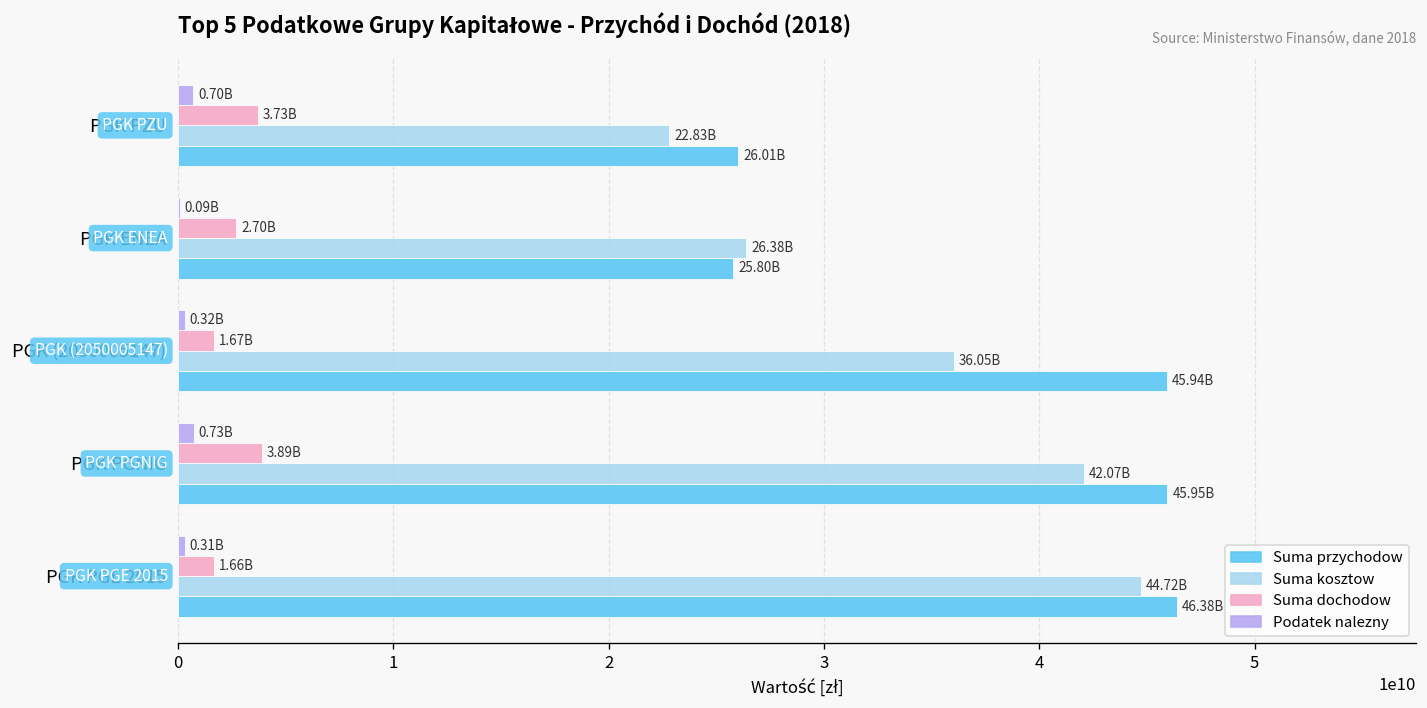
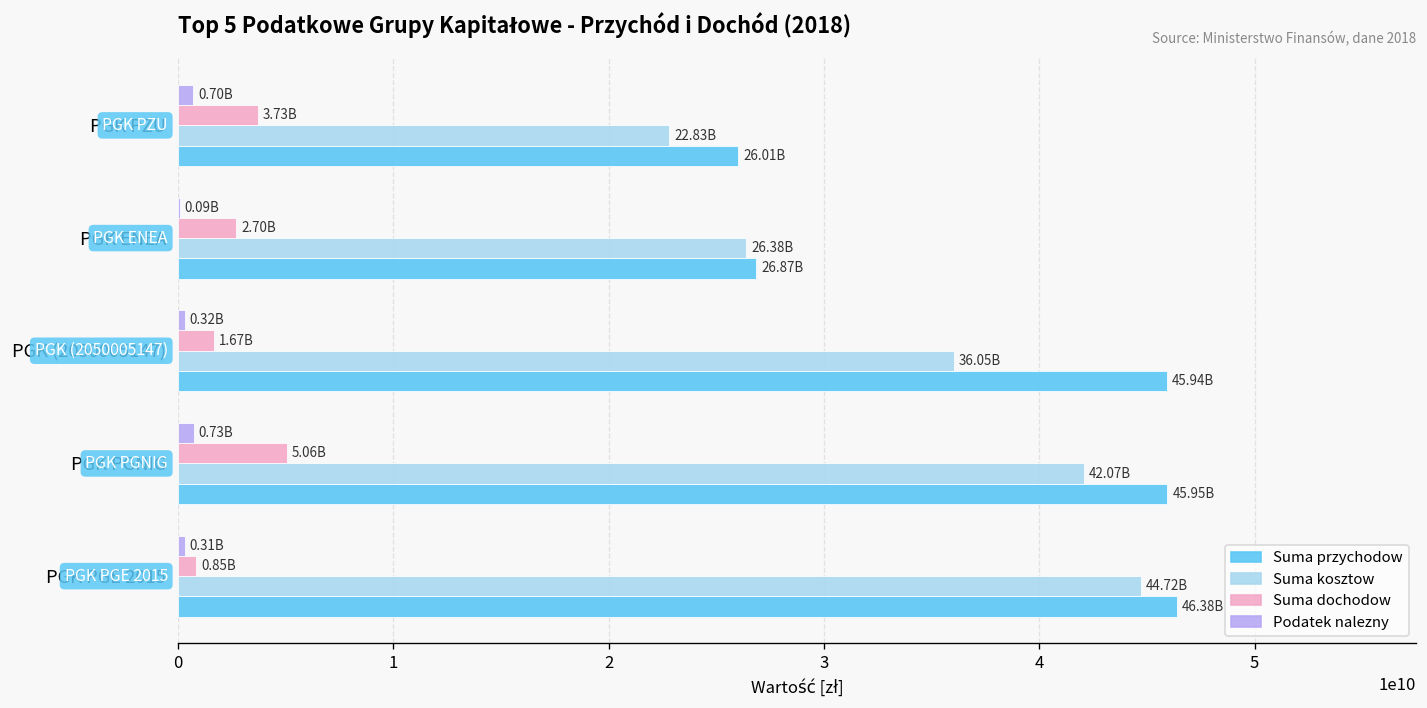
Suma przychodow, PGK ENEA: 25.80B -> 26.87B
Suma dochodow, PGK PGNIG: 3.89B -> 5.06B
Suma dochodow, PGK PGE 2015: 1.66B -> 0.85B
